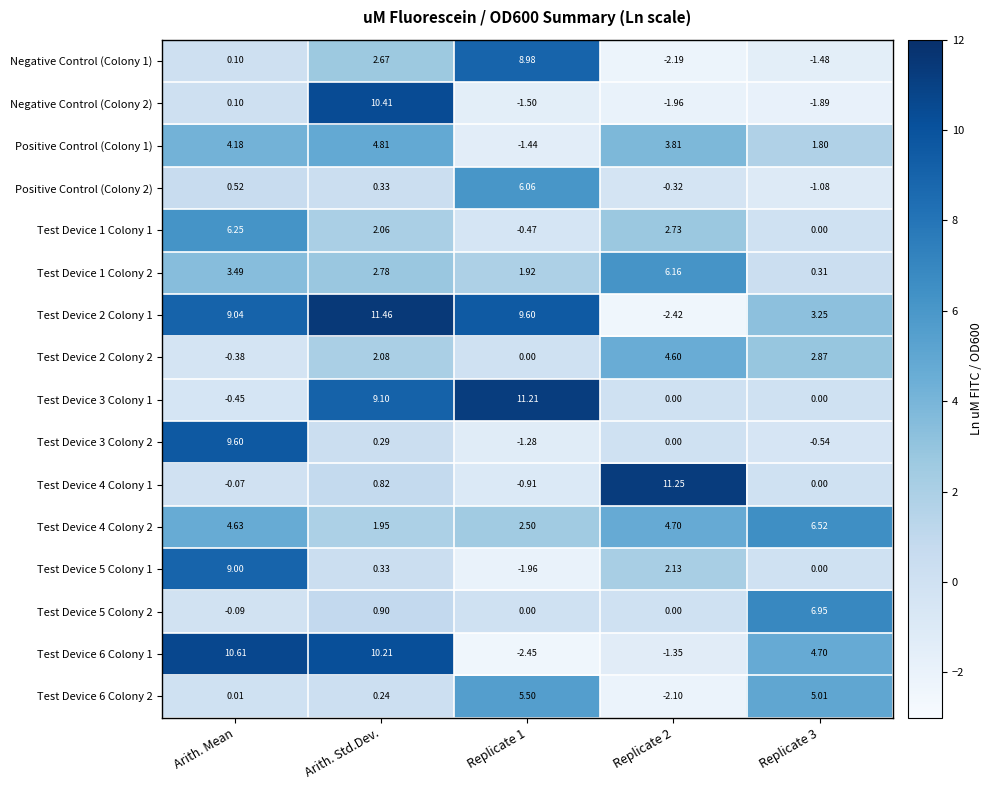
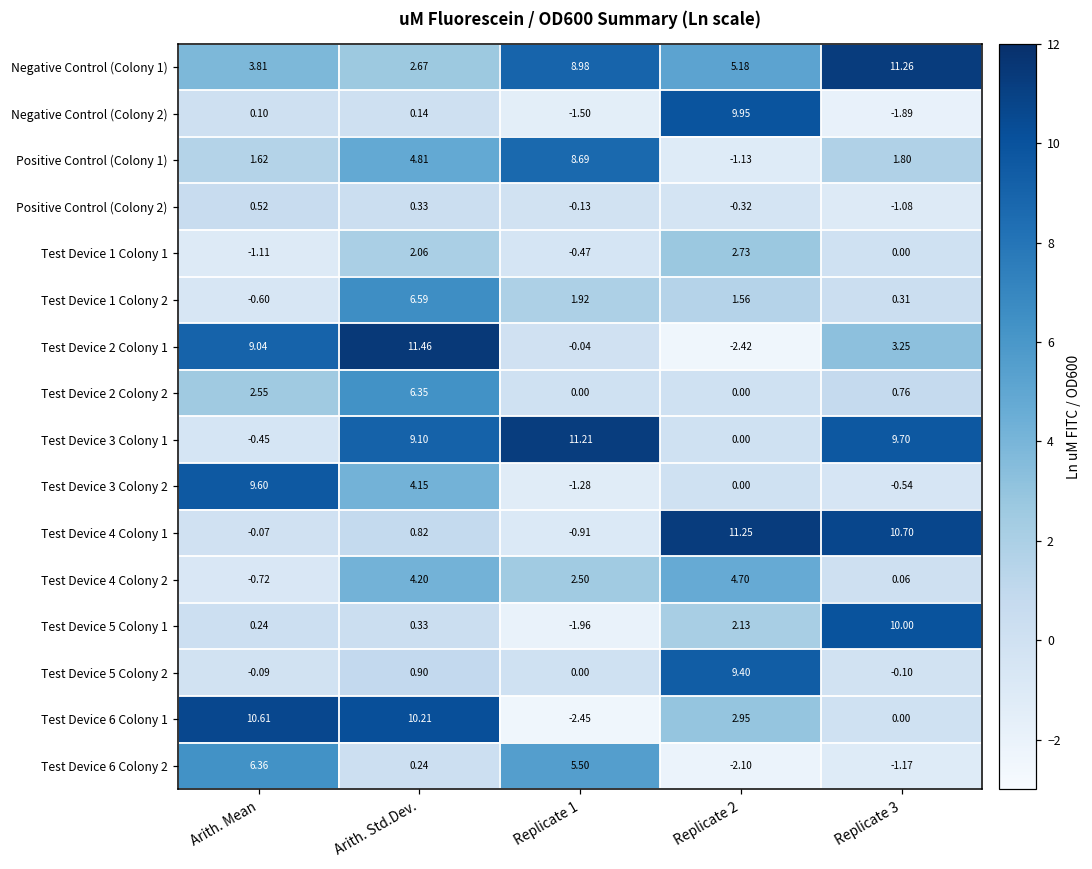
Negative Control (Colony 1), Arith. Mean: 0.10 -> 3.81
Negative Control (Colony 1), Replicate 2: -2.19 -> 5.18
Negative Control (Colony 1), Replicate 3: -1.48 -> 11.26
Negative Control (Colony 2), Arith. Std.Dev.: 10.41 -> 0.14
Negative Control (Colony 2), Replicate 2: -1.96 -> 9.95
Positive Control (Colony 1), Arith. Mean: 4.18 -> 1.62
Positive Control (Colony 1), Replicate 1: -1.44 -> 8.69
Positive Control (Colony 1), Replicate 2: 3.81 -> -1.13
Positive Control (Colony 2), Replicate 1: 6.06 -> -0.13
Test Device 1 Colony 1, Arith. Mean: 6.25 -> -1.11
Test Device 1 Colony 2, Arith. Mean: 3.49 -> -0.60
Test Device 1 Colony 2, Arith. Std.Dev.: 2.78 -> 6.59
Test Device 1 Colony 2, Replicate 2: 6.16 -> 1.56
Test Device 2 Colony 1, Replicate 1: 9.60 -> -0.04
Test Device 2 Colony 2, Arith. Mean: -0.38 -> 2.55
Test Device 2 Colony 2, Arith. Std.Dev.: 2.08 -> 6.35
Test Device 2 Colony 2, Replicate 2: 4.60 -> 0.00
Test Device 2 Colony 2, Replicate 3: 2.87 -> 0.76
Test Device 3 Colony 1, Replicate 3: 0.00 -> 9.70
Test Device 3 Colony 2, Arith. Std.Dev.: 0.29 -> 4.15
Test Device 4 Colony 1, Replicate 3: 0.00 -> 10.70
Test Device 4 Colony 2, Arith. Mean: 4.63 -> -0.72
Test Device 4 Colony 2, Arith. Std.Dev.: 1.95 -> 4.20
Test Device 4 Colony 2, Replicate 3: 6.52 -> 0.06
Test Device 5 Colony 1, Arith. Mean: 9.00 -> 0.24
Test Device 5 Colony 1, Replicate 3: 0.00 -> 10.00
Test Device 5 Colony 2, Replicate 2: 0.00 -> 9.40
Test Device 5 Colony 2, Replicate 3: 6.95 -> -0.10
Test Device 6 Colony 1, Replicate 2: -1.35 -> 2.95
Test Device 6 Colony 1, Replicate 3: 4.70 -> 0.00
Test Device 6 Colony 2, Arith. Mean: 0.01 -> 6.36
Test Device 6 Colony 2, Replicate 3: 5.01 -> -1.17
